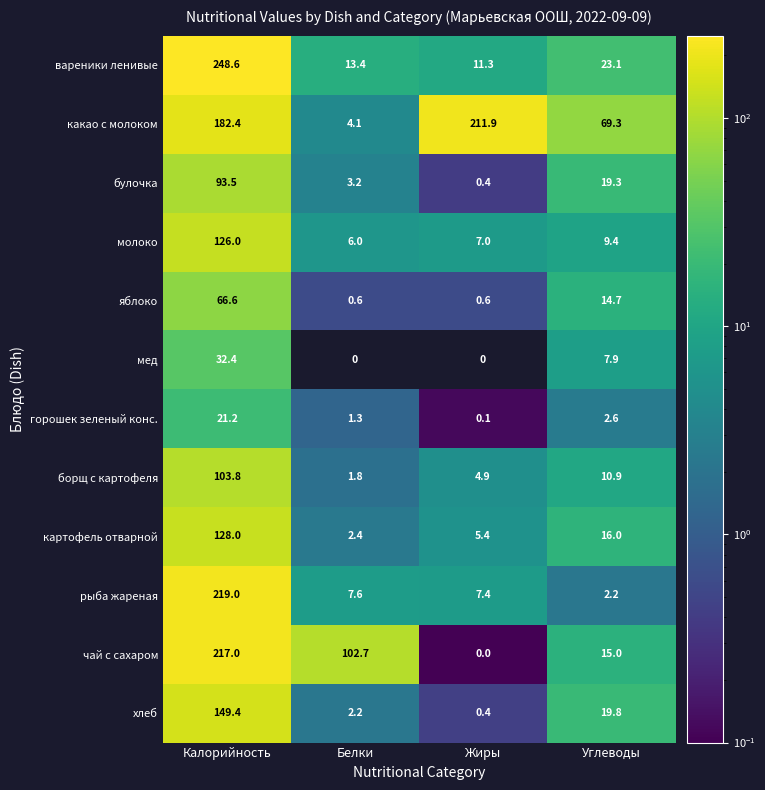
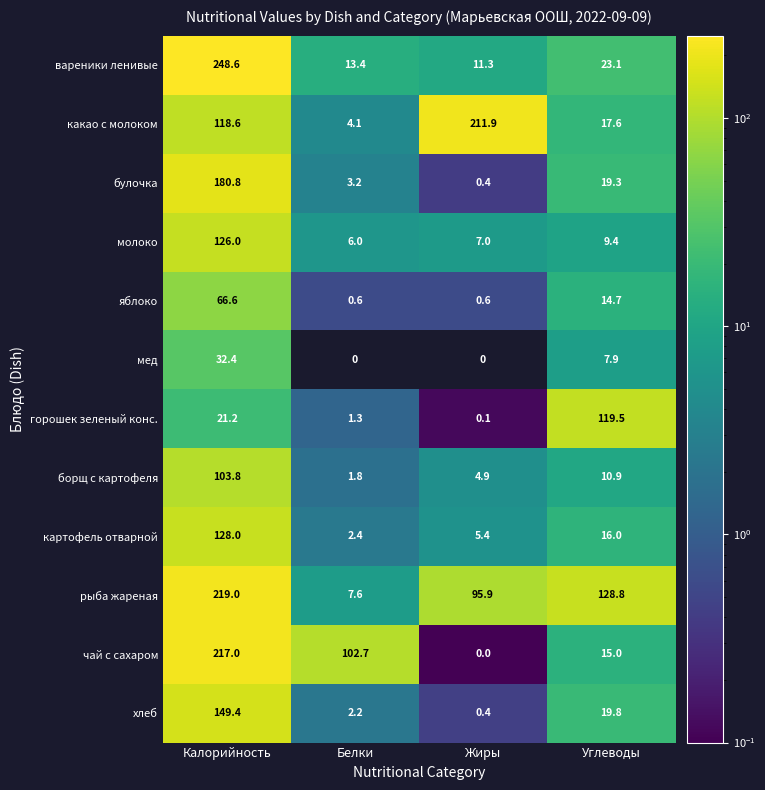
какао с молоком, Калорийность: 182.4 -> 118.6
какао с молоком, Углеводы: 69.3 -> 17.6
булочка, Калорийность: 93.5 -> 180.8
горошек зеленый конс., Углеводы: 2.6 -> 119.5
рыба жареная, Жиры: 7.4 -> 95.9
рыба жареная, Углеводы: 2.2 -> 128.8
